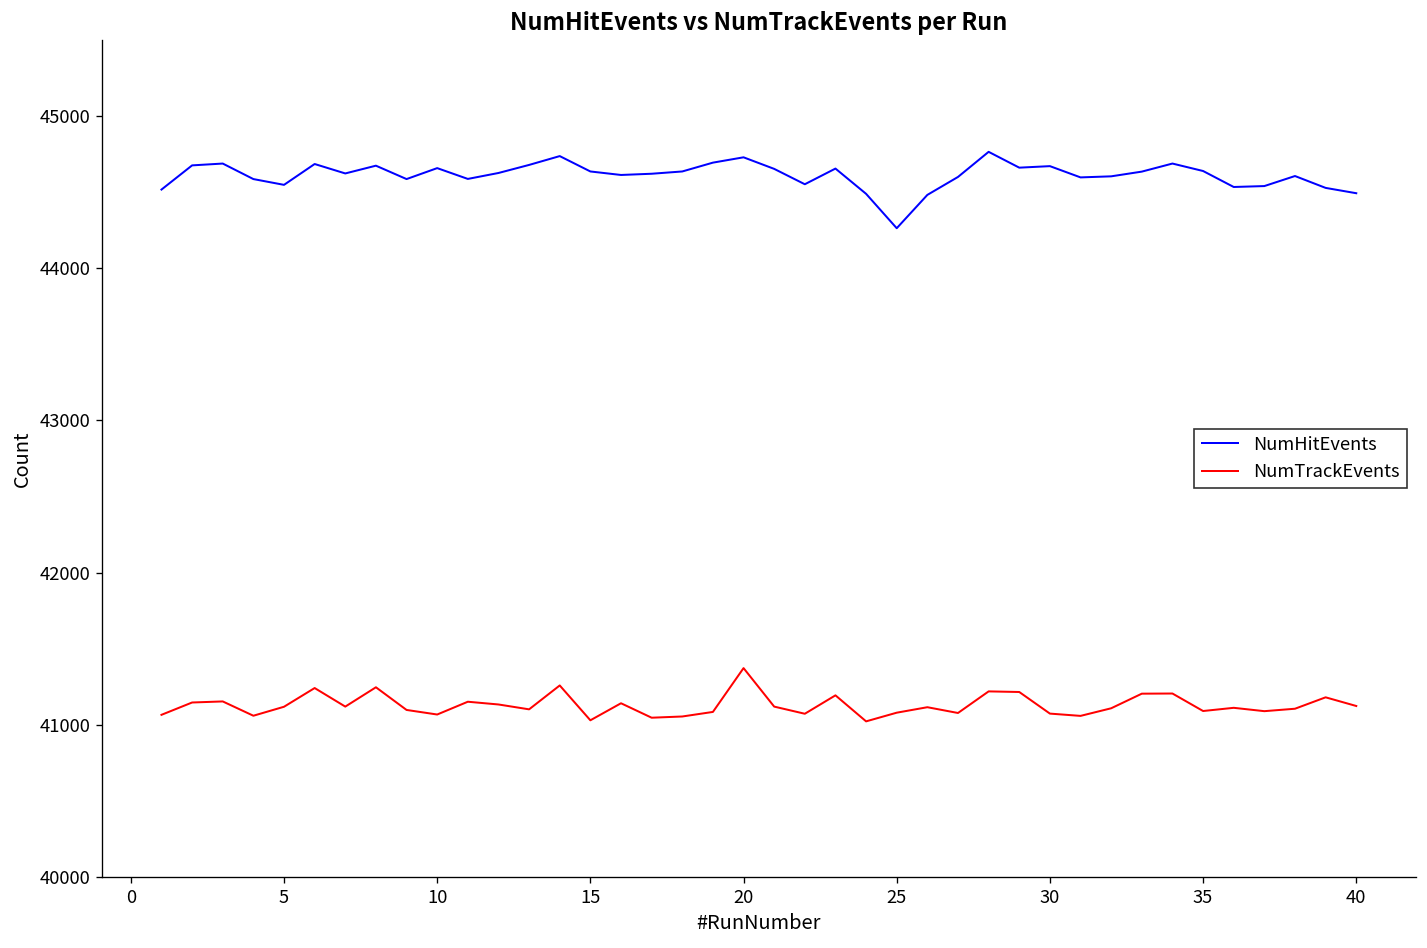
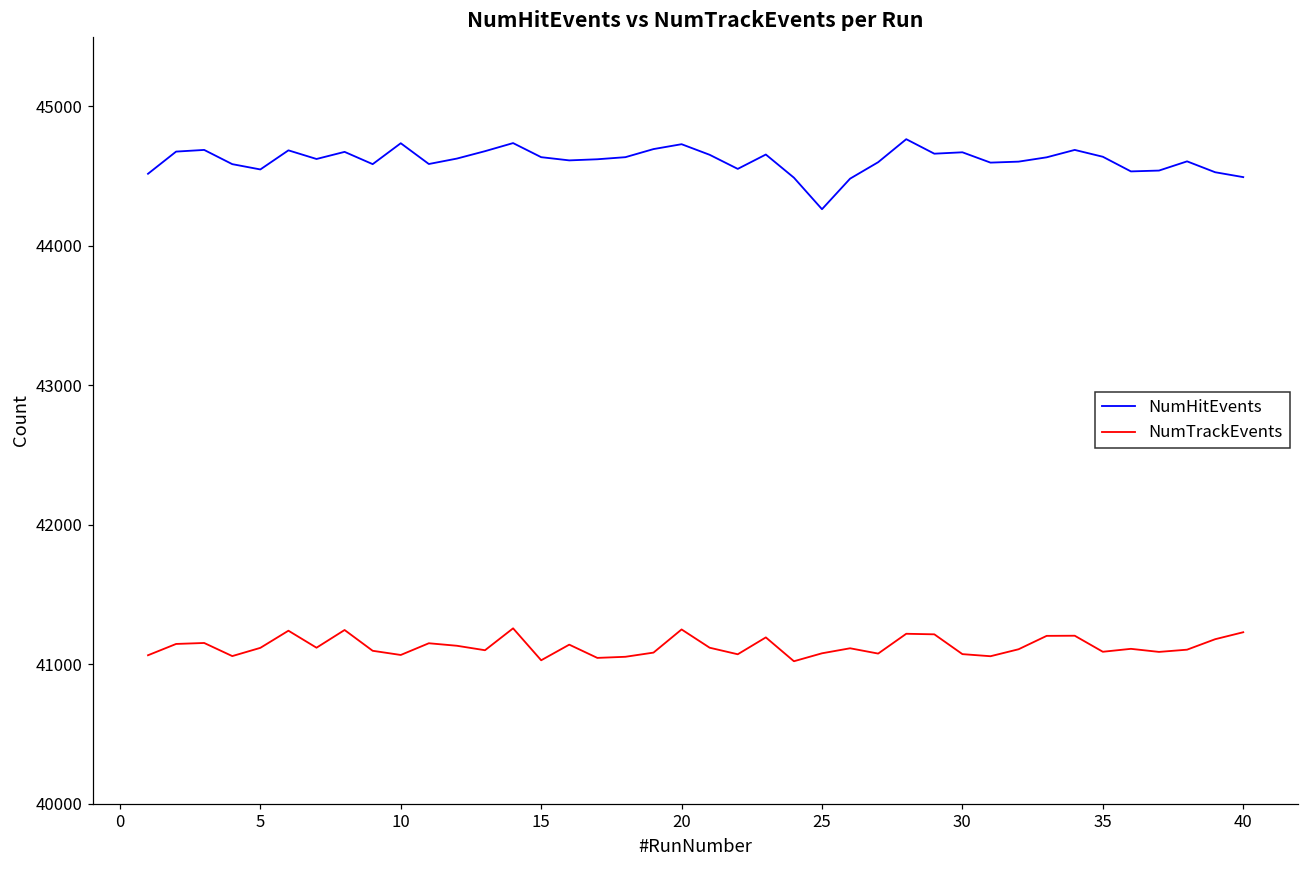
NumHitEvents, 10: 44660 -> 44740
NumTrackEvents, 20: 41370 -> 41250
NumTrackEvents, 40: 41120 -> 41230
